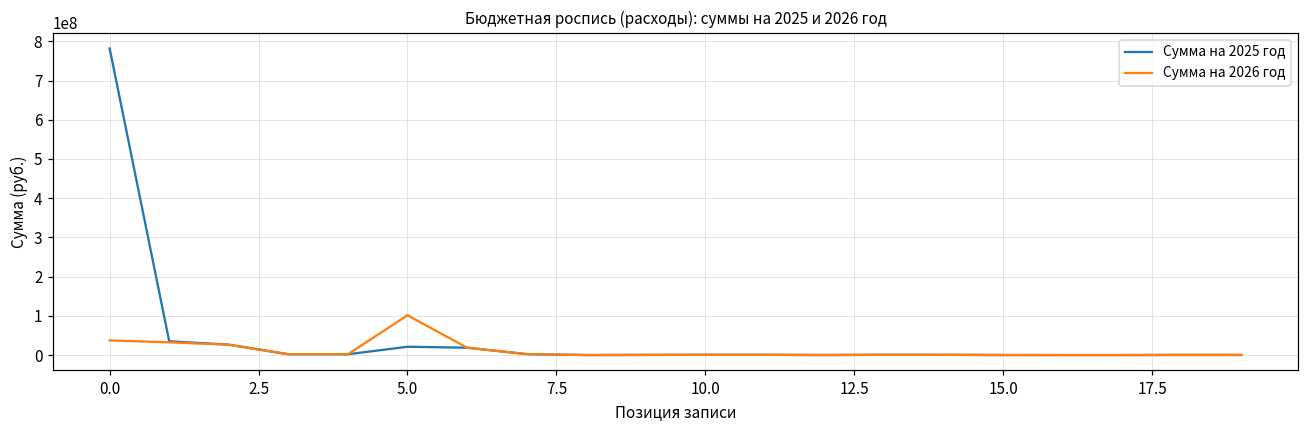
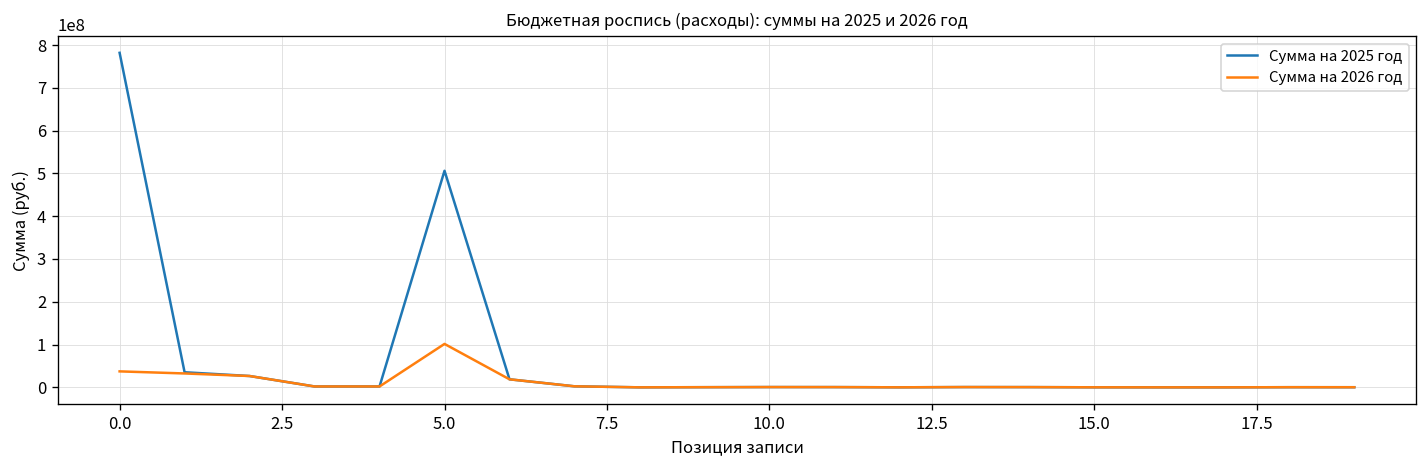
Сумма на 2025 год, 5.0: 20000000 -> 510000000
